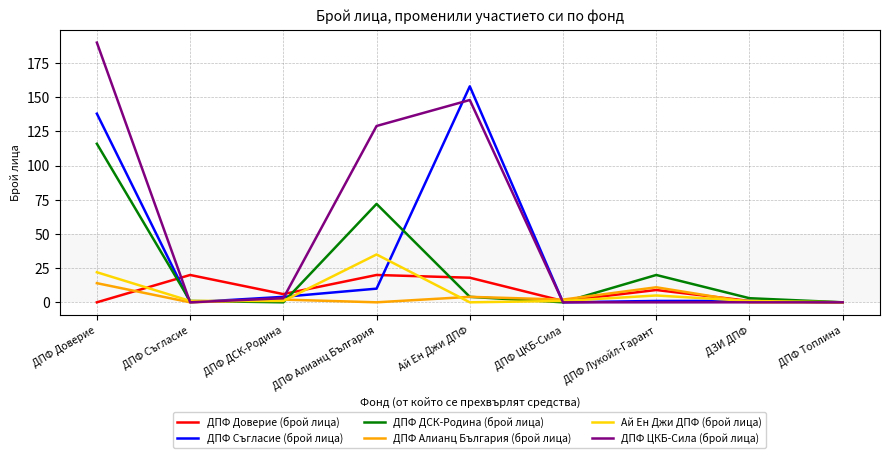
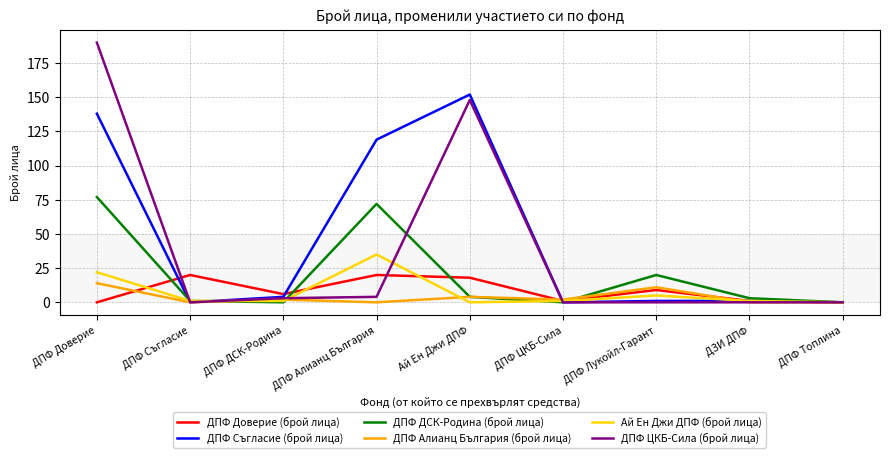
ДПФ ДСК-Родина (брой лица), ДПФ Доверие: 116 -> 77
ДПФ Съгласие (брой лица), ДПФ Алианц България: 10 -> 119
ДПФ ЦКБ-Сила (брой лица), ДПФ Алианц България: 129 -> 4
ДПФ Съгласие (брой лица), Ай Ен Джи ДПФ: 158 -> 152
